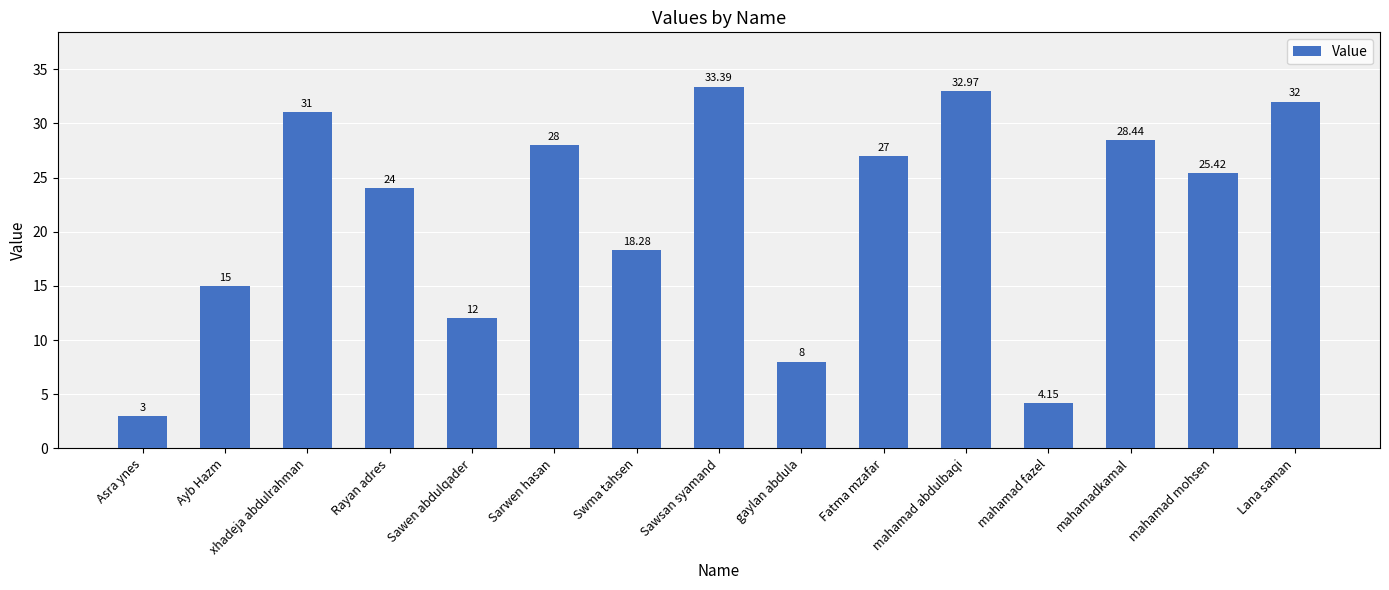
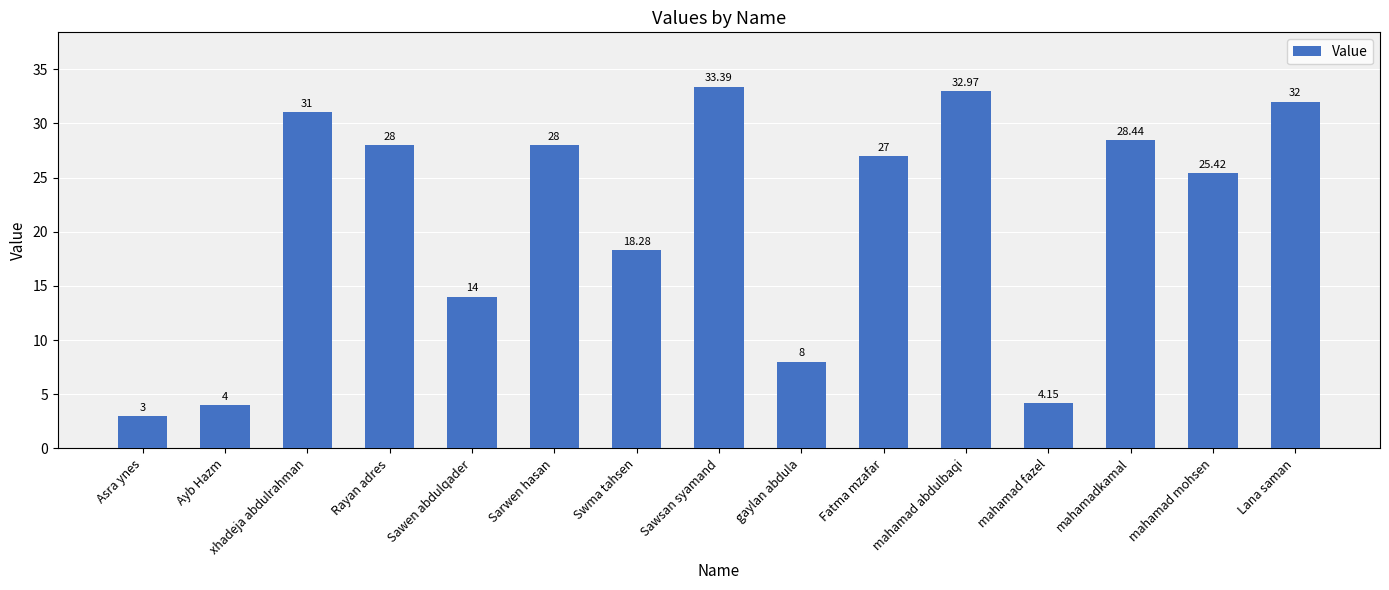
Ayb Hazm: 15 -> 4
Rayan adres: 24 -> 28
Sawen abdulqader: 12 -> 14
